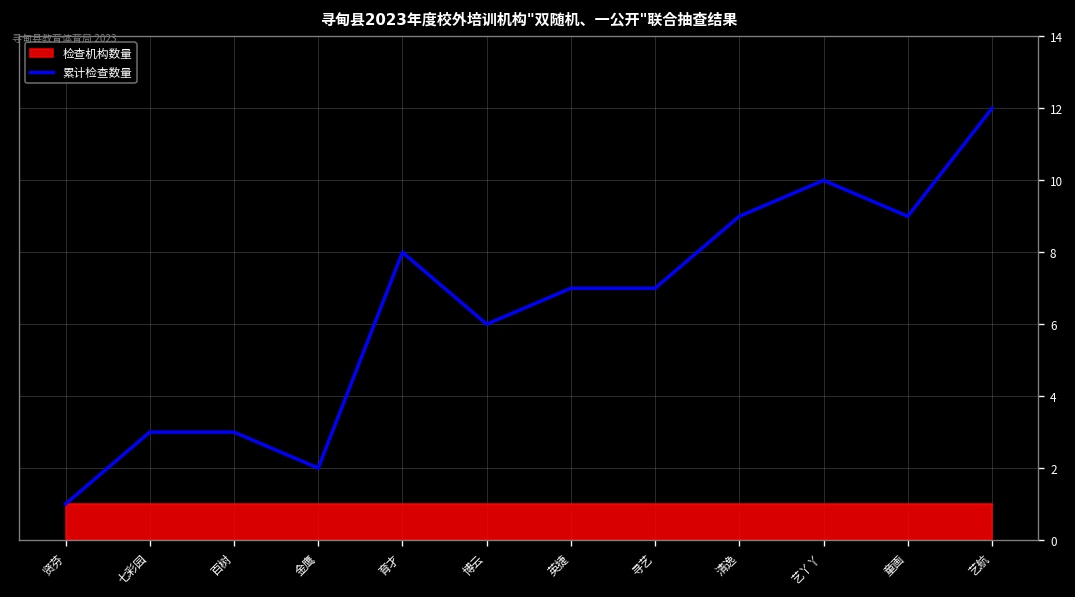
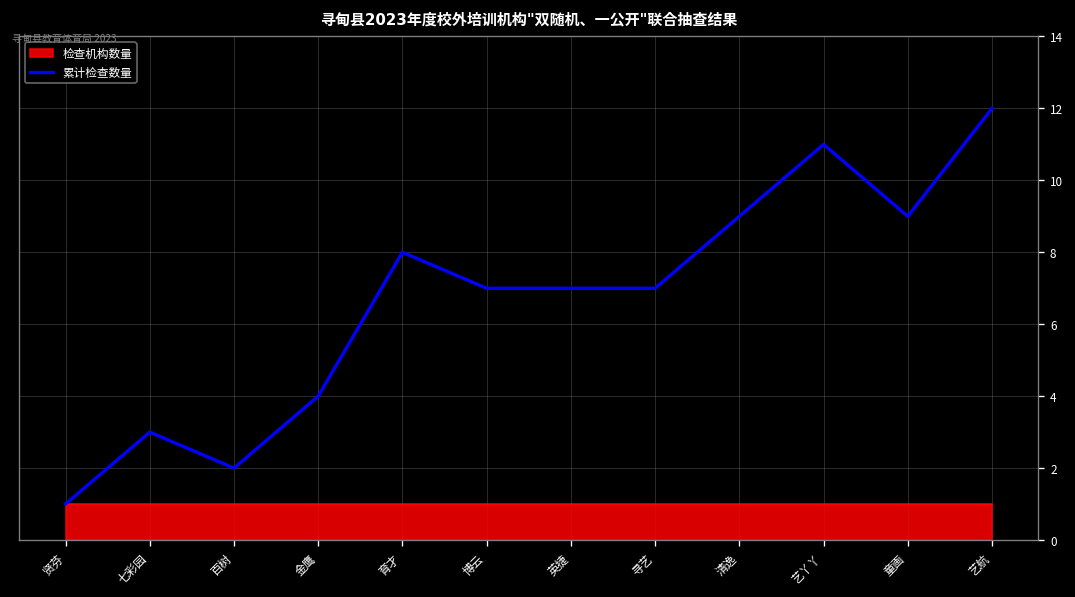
累计检查数量, 百树: 3 -> 2
累计检查数量, 金鹰: 2 -> 4
累计检查数量, 博云: 6 -> 7
累计检查数量, 艺丫丫: 10 -> 11
